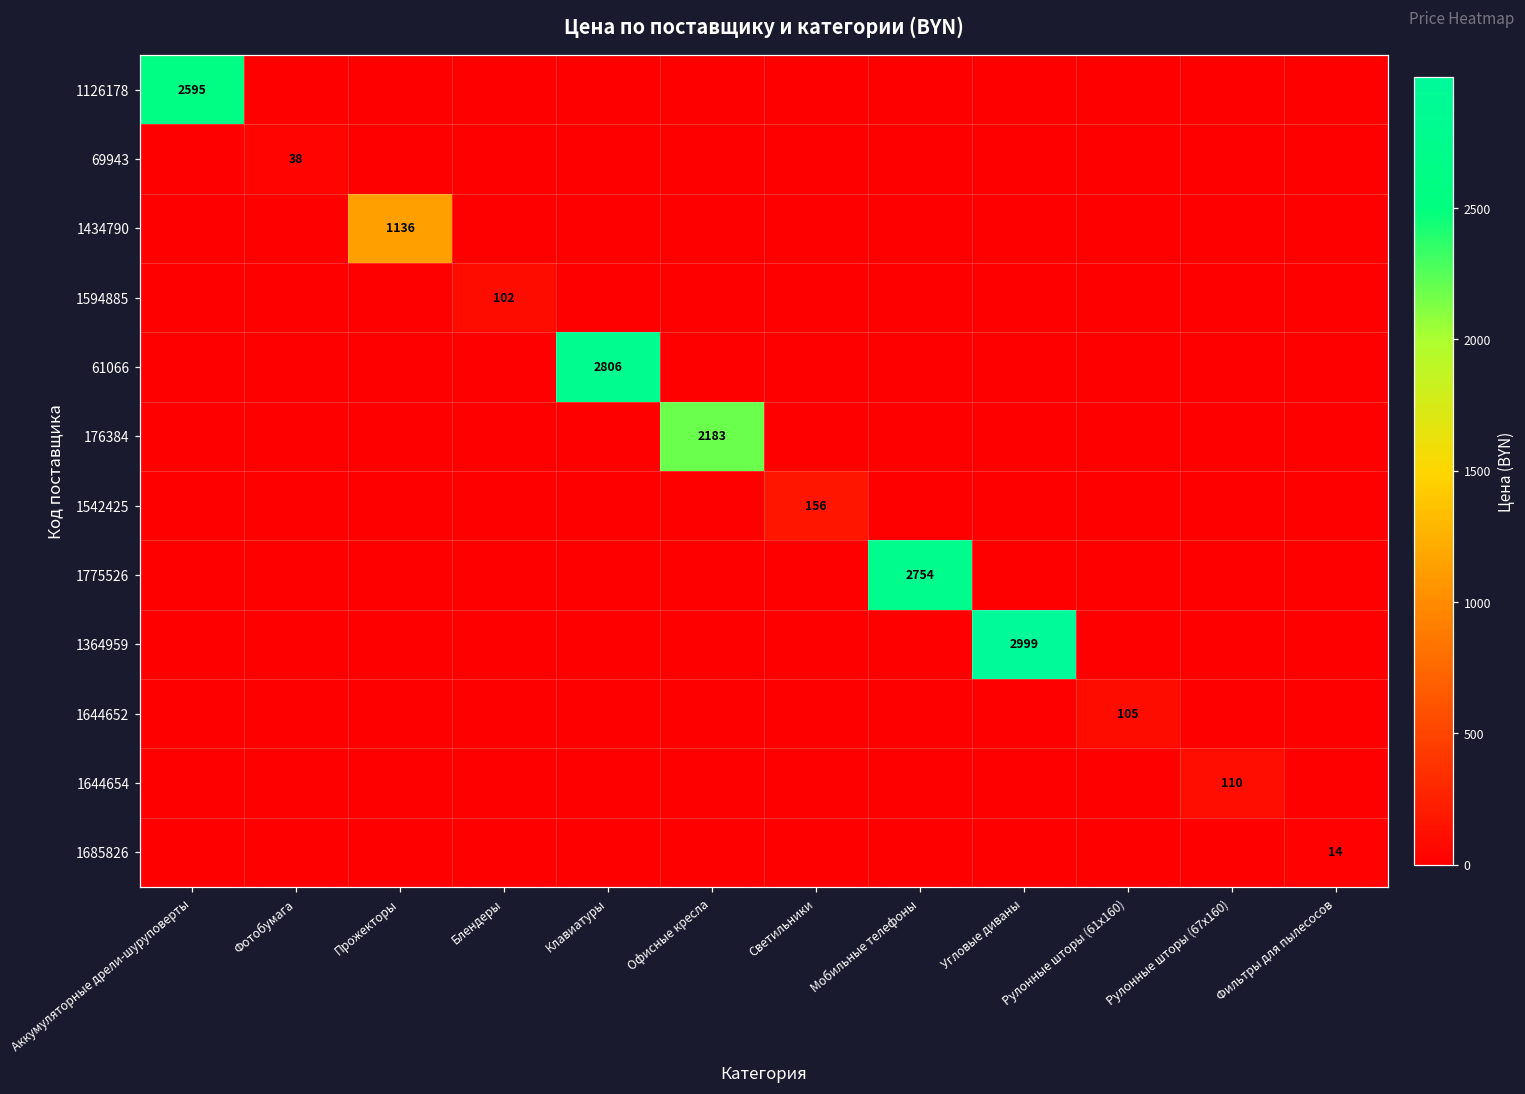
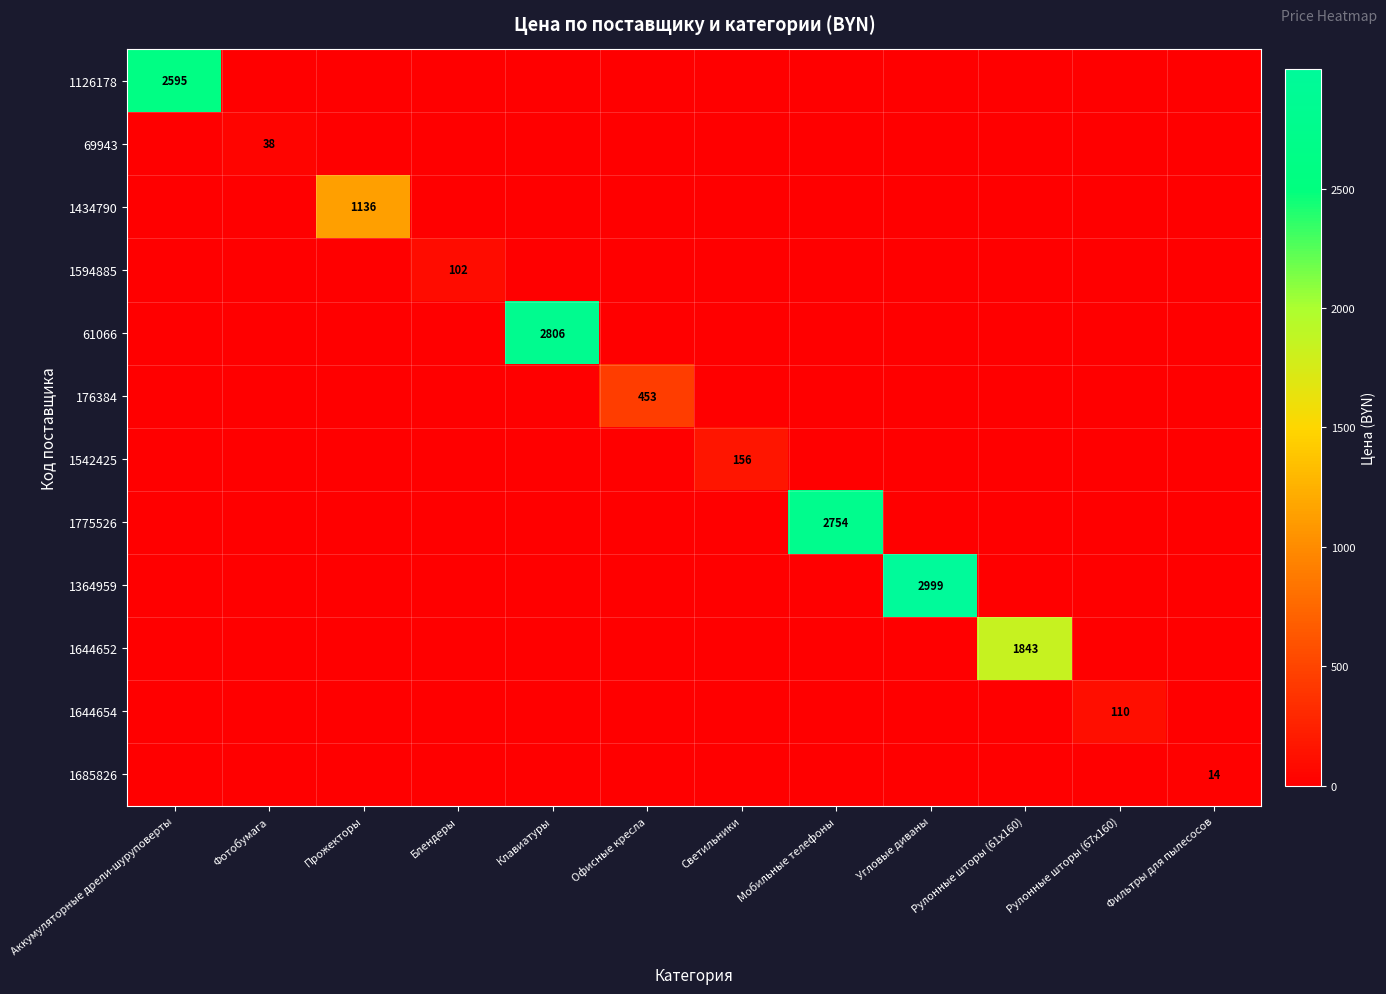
176384, Офисные кресла: 2183 -> 453
1644652, Рулонные шторы (61х160): 105 -> 1843
